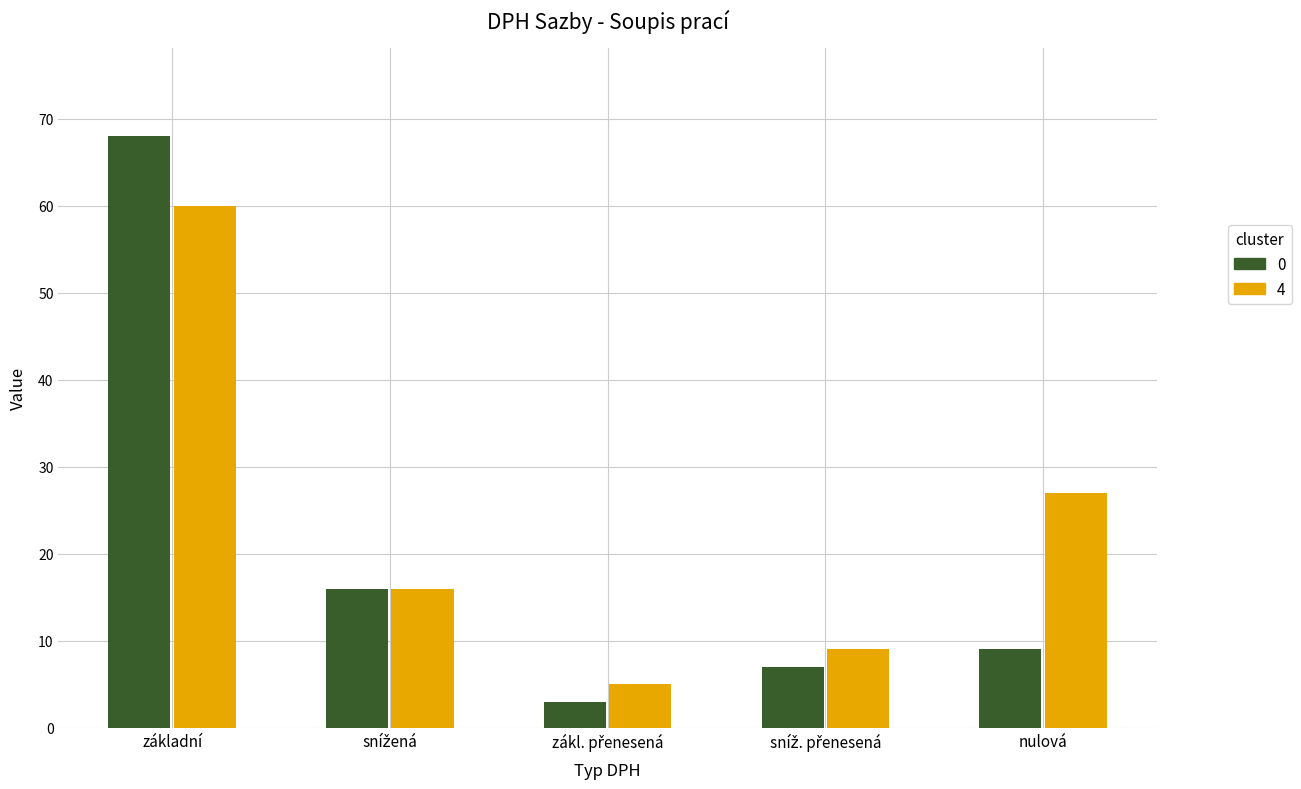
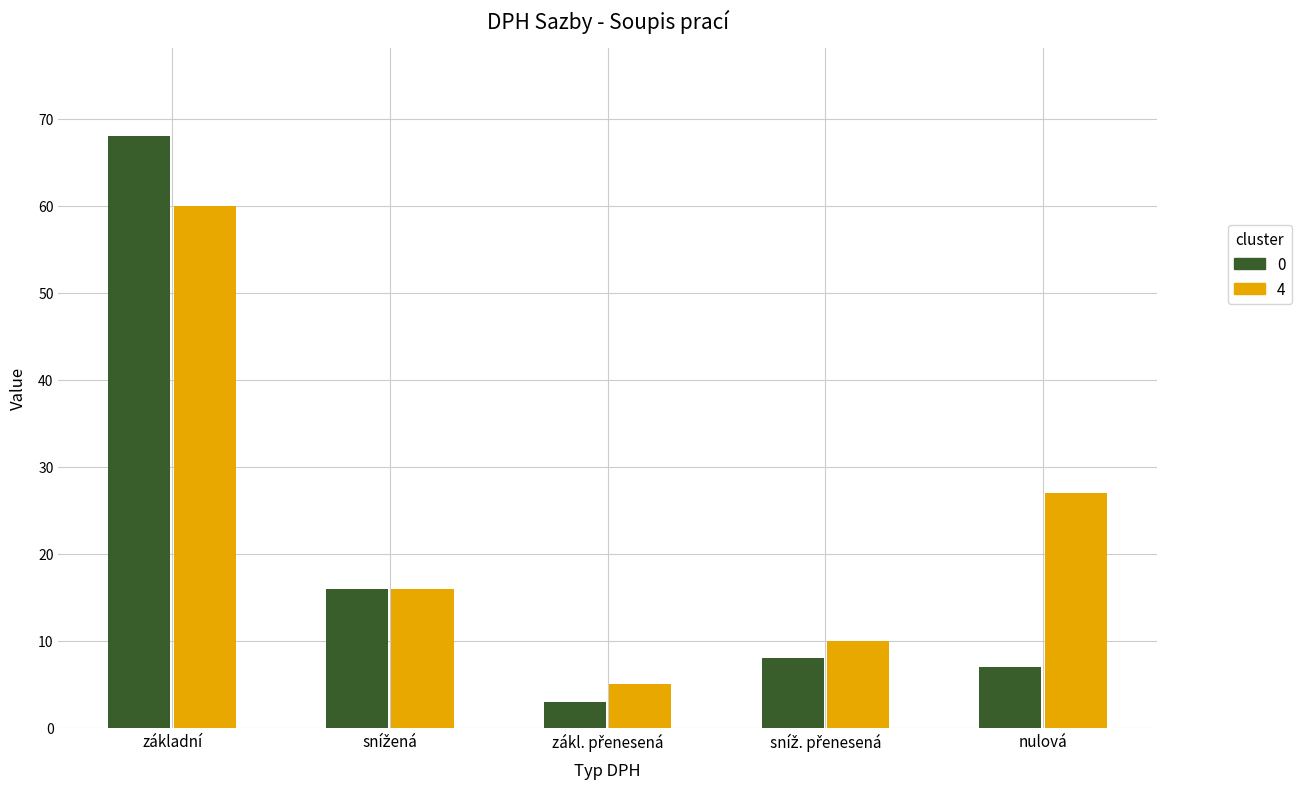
0, sníž. přenesená: 7 -> 8
4, sníž. přenesená: 9 -> 10
0, nulová: 9 -> 7
